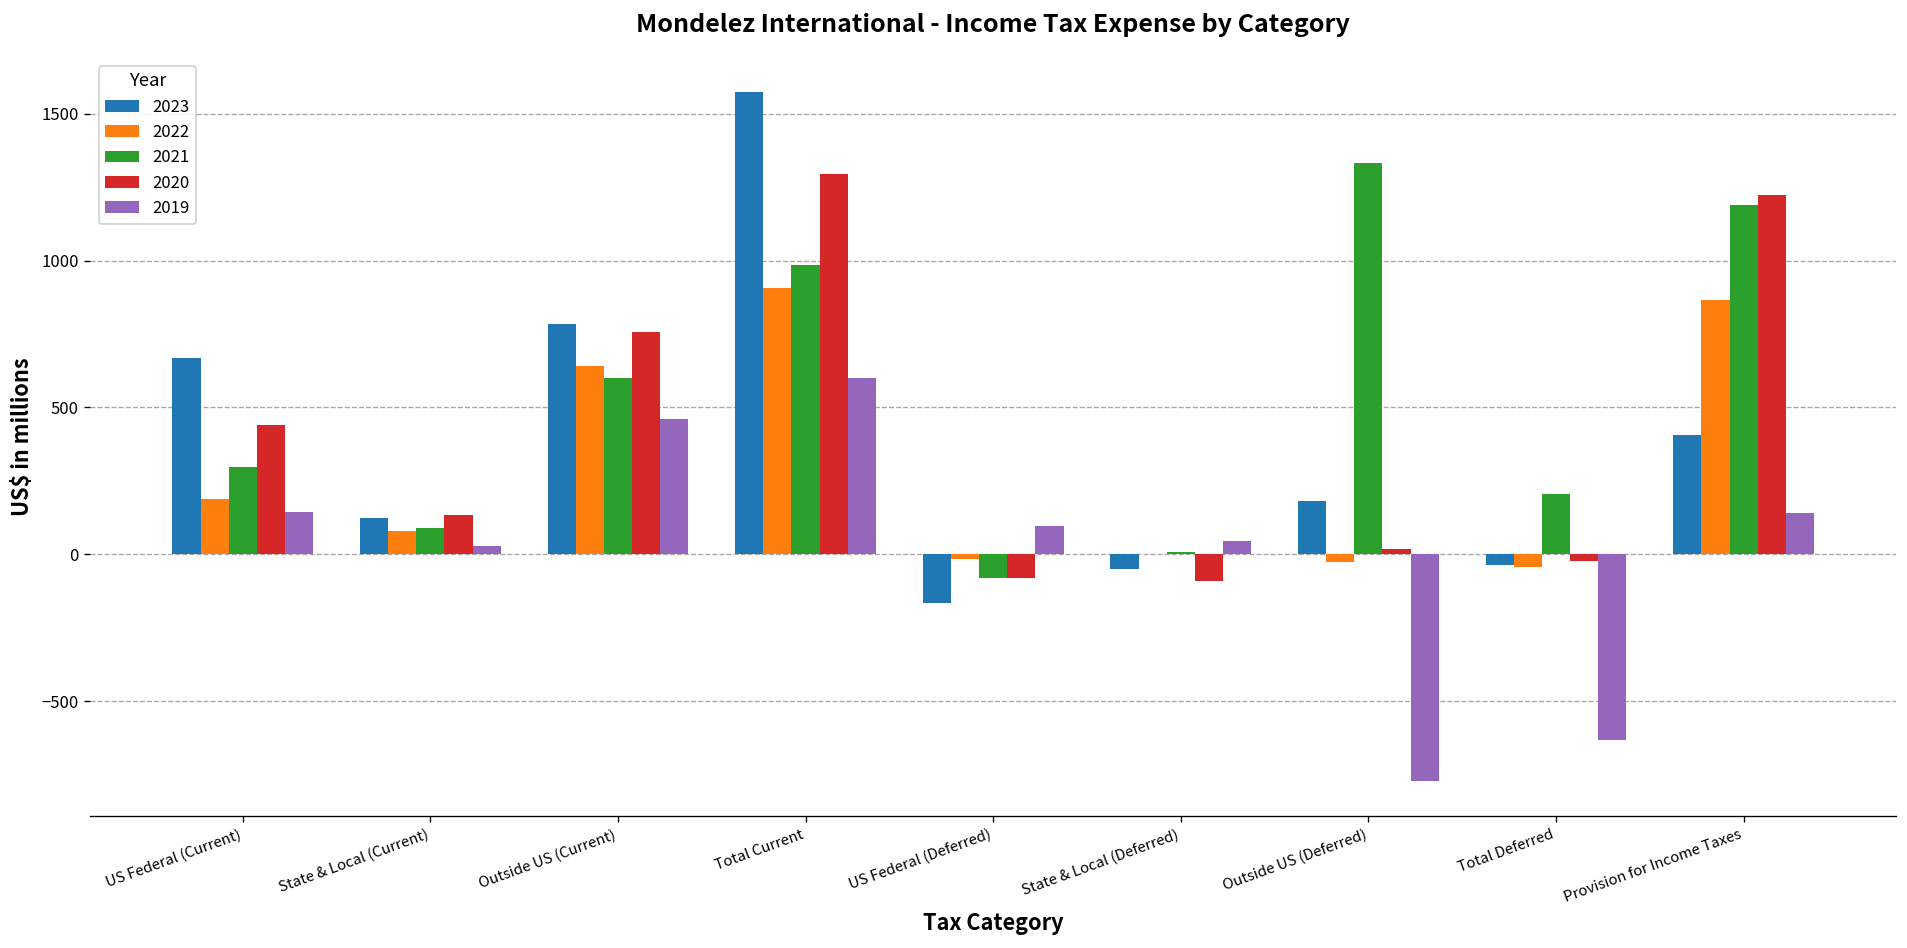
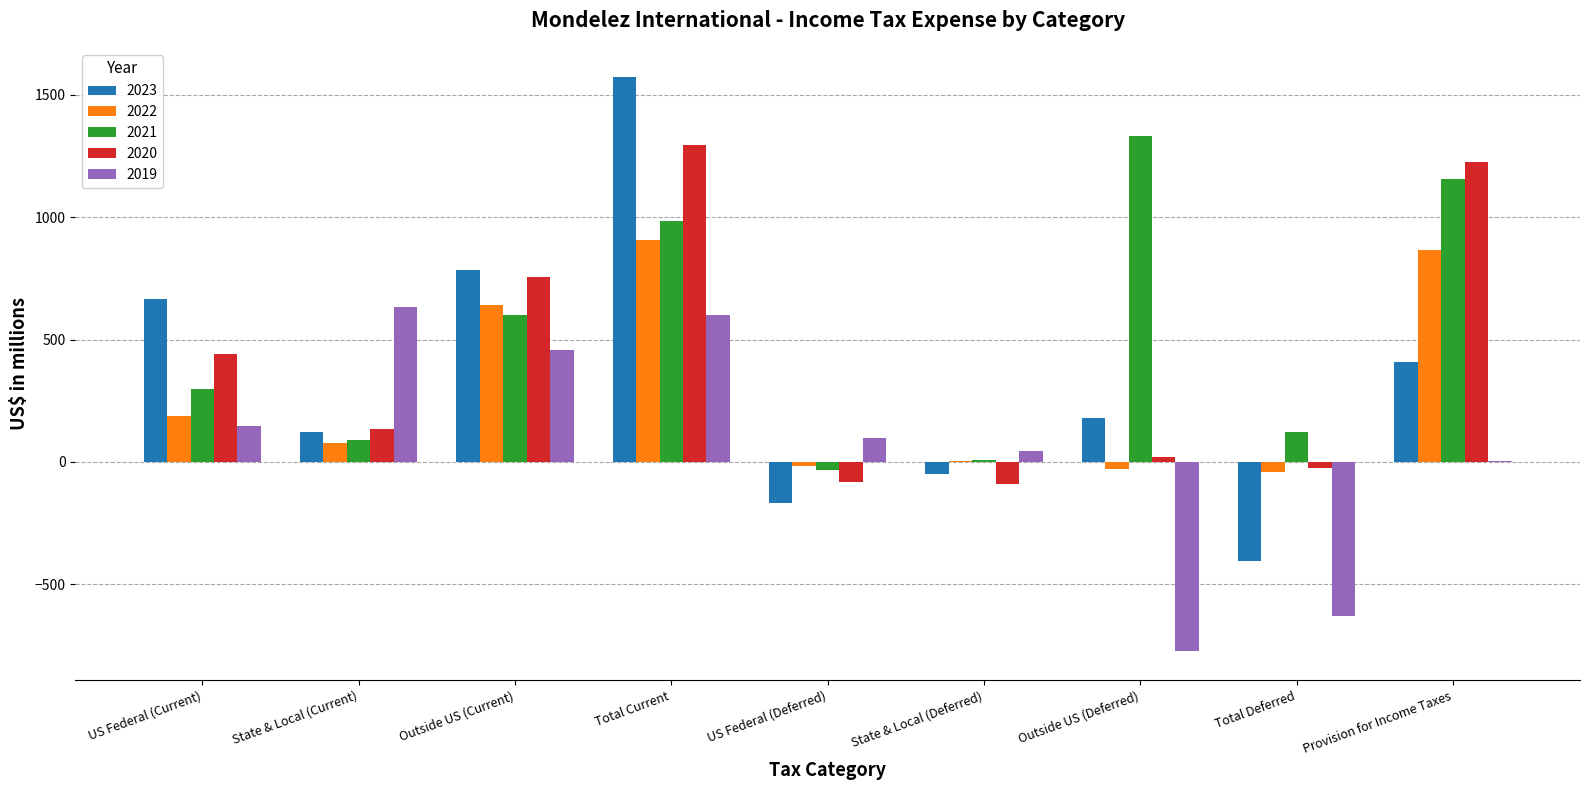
2019, State & Local (Current): 30 -> 630
2021, US Federal (Deferred): -80 -> -30
2023, Total Deferred: -40 -> -410
2021, Total Deferred: 210 -> 120
2021, Provision for Income Taxes: 1190 -> 1150
2019, Provision for Income Taxes: 140 -> 0
